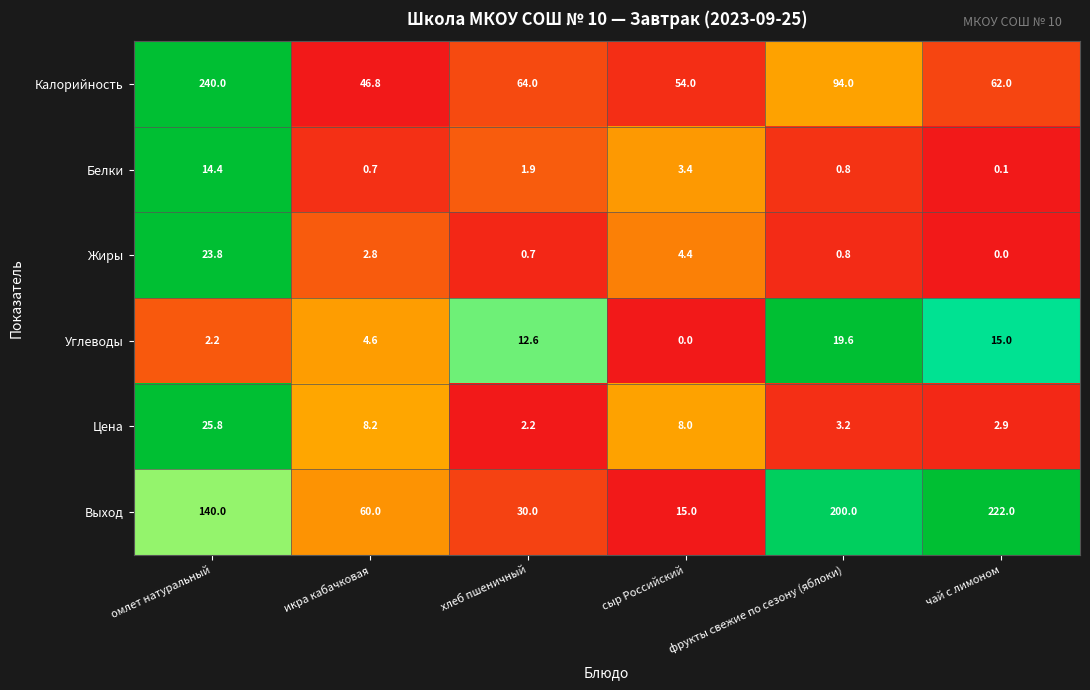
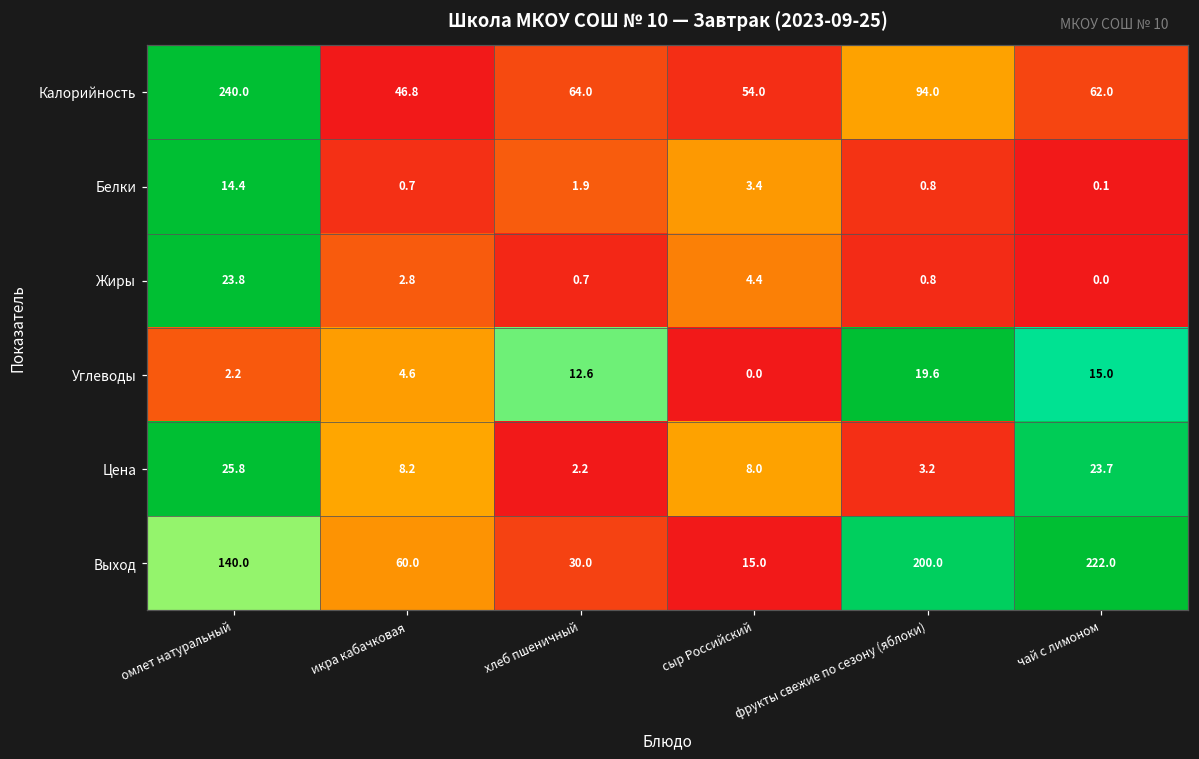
Цена, чай с лимоном: 2.9 -> 23.7
